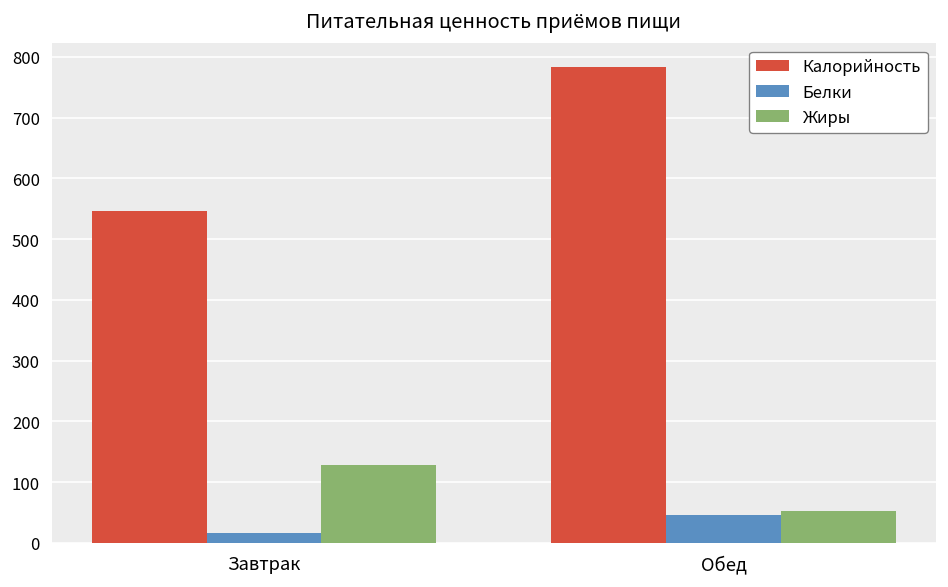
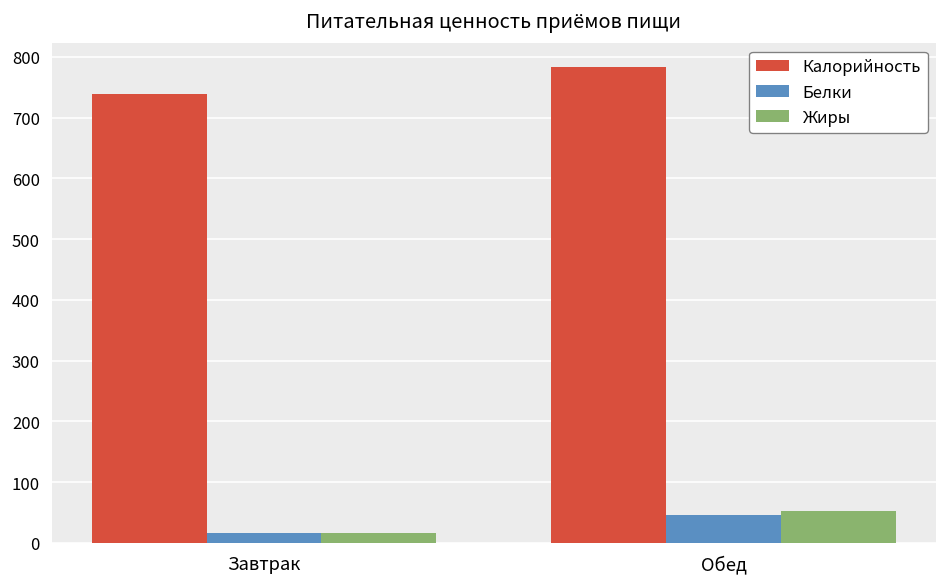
Калорийность, Завтрак: 550 -> 740
Жиры, Завтрак: 130 -> 20
